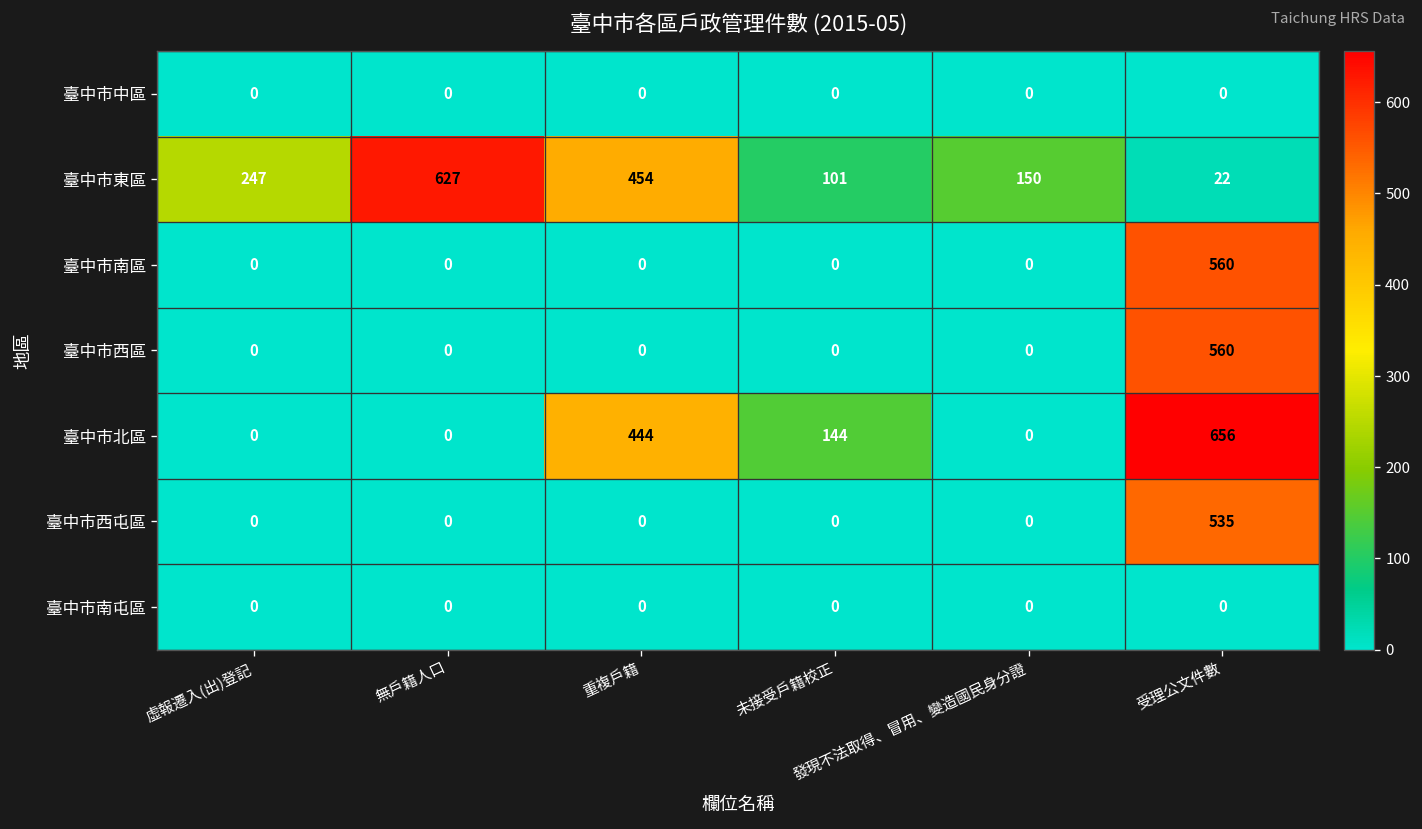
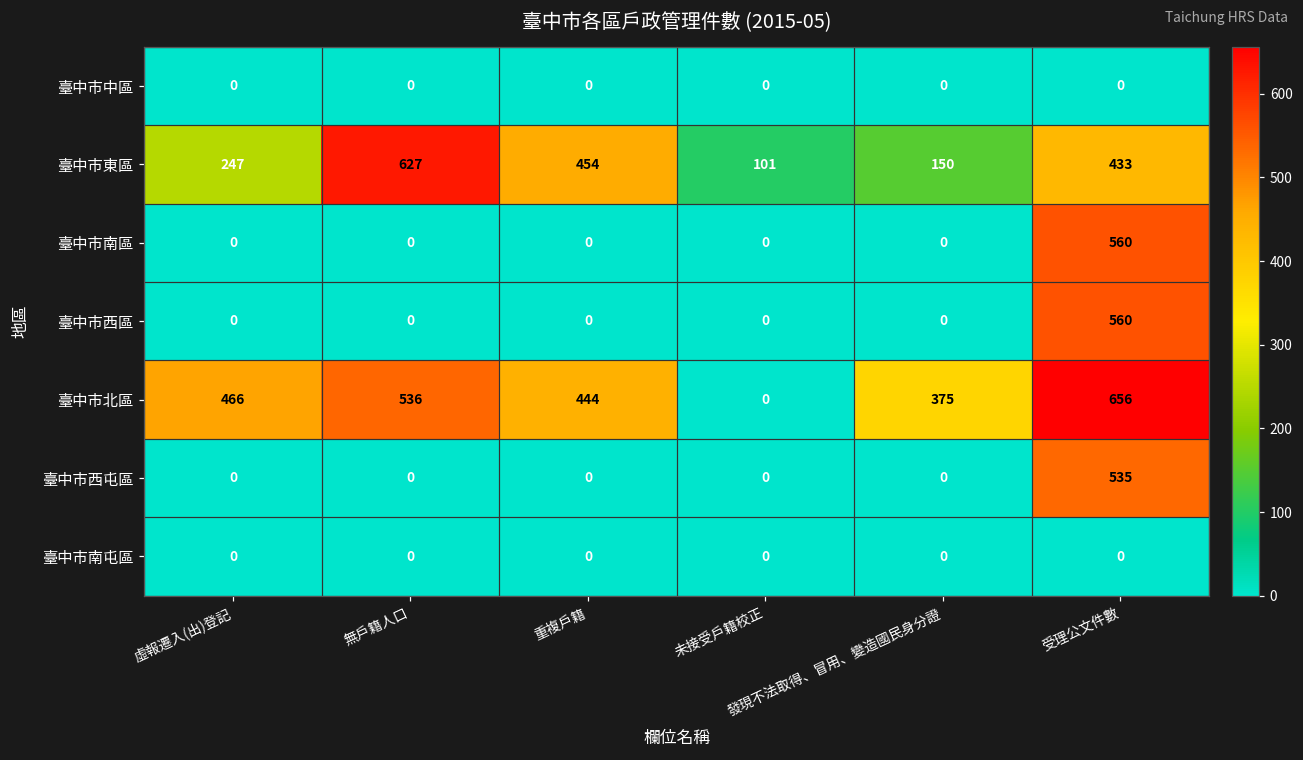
臺中市東區, 受理公文件數: 22 -> 433
臺中市北區, 虛報遷入(出)登記: 0 -> 466
臺中市北區, 無戶籍人口: 0 -> 536
臺中市北區, 未接受戶籍校正: 144 -> 0
臺中市北區, 發現不法取得、冒用、變造國民身分證: 0 -> 375
